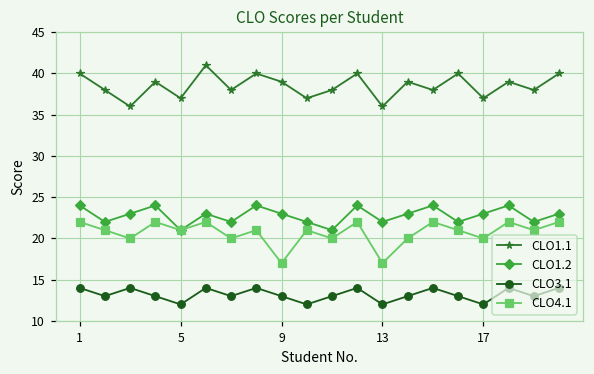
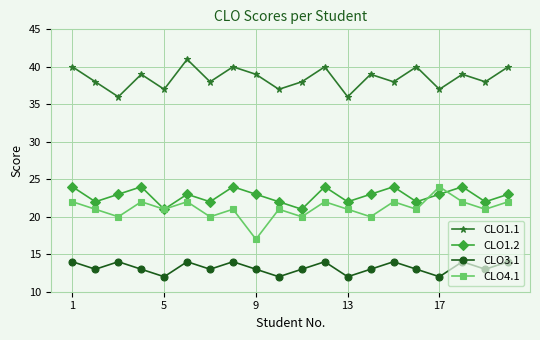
CLO4.1, 13: 17 -> 21
CLO4.1, 17: 20 -> 24
